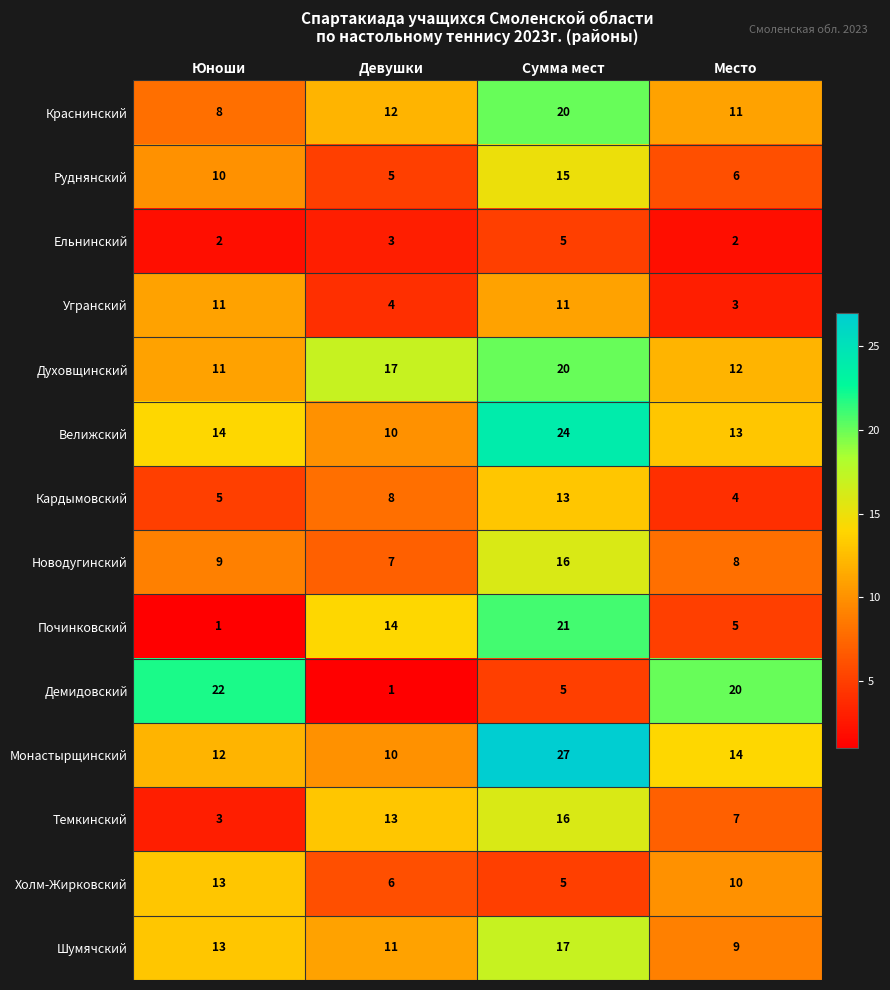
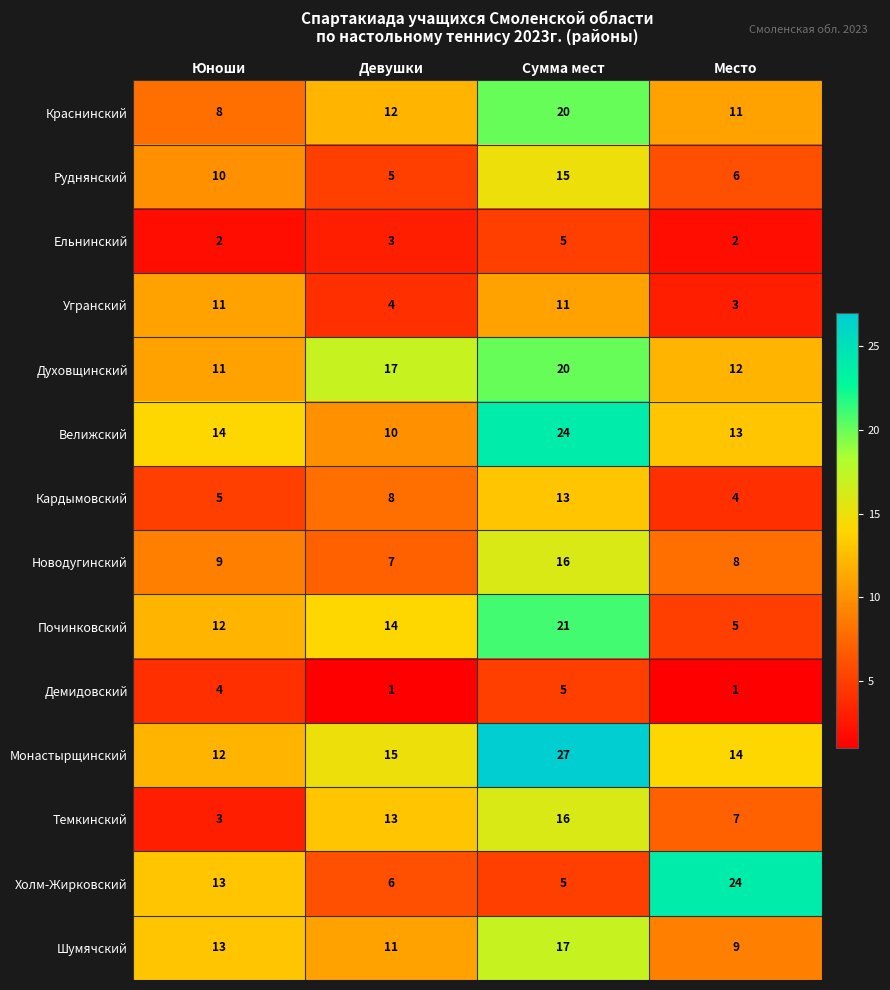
Починковский, Юноши: 1 -> 12
Демидовский, Юноши: 22 -> 4
Демидовский, Место: 20 -> 1
Монастырщинский, Девушки: 10 -> 15
Холм-Жирковский, Место: 10 -> 24
